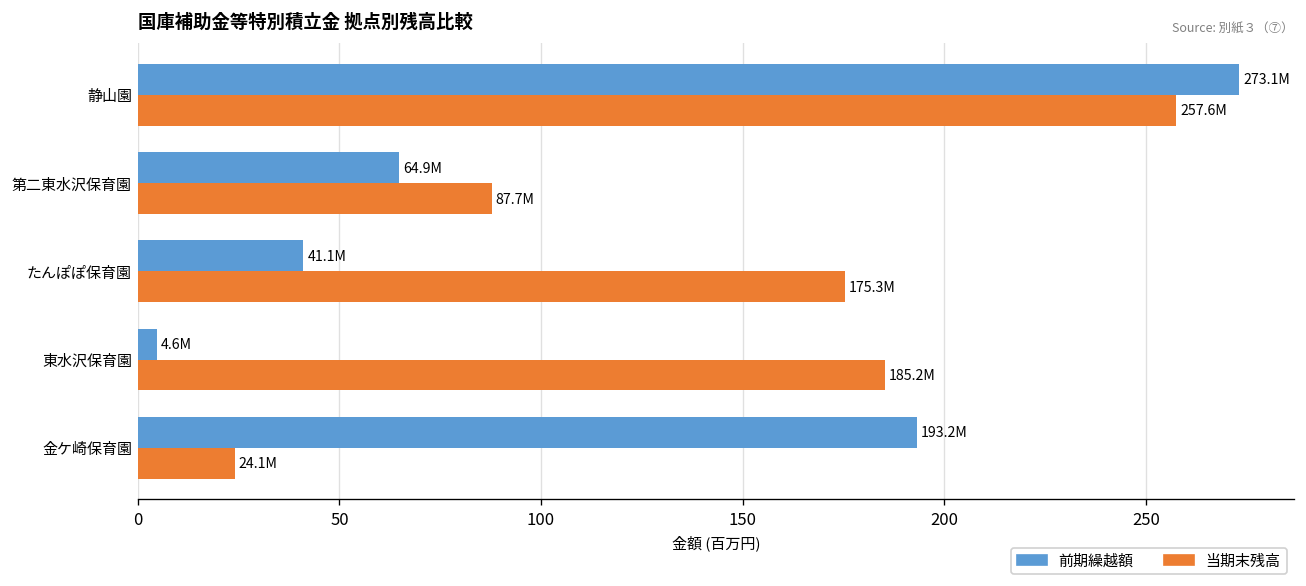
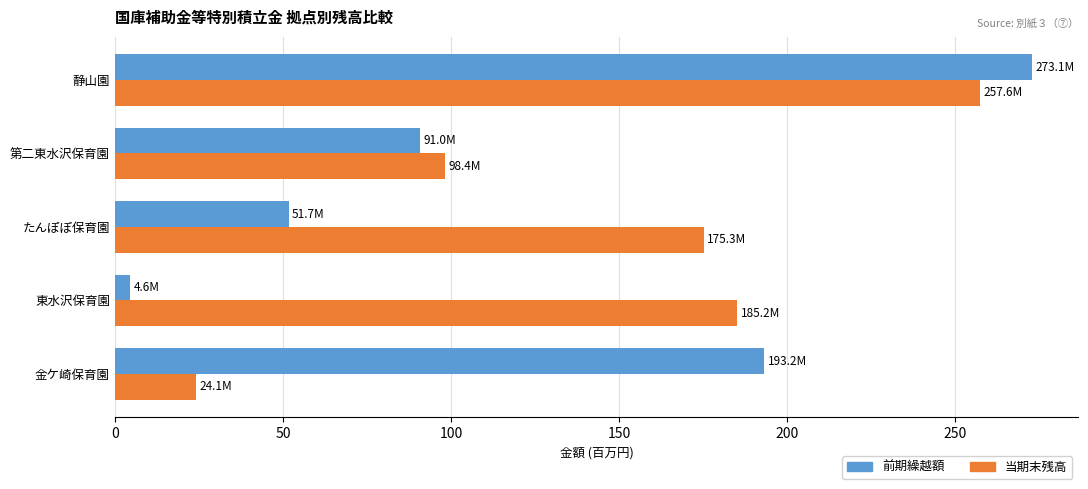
前期繰越額, 第二東水沢保育園: 64.9M -> 91.0M
当期末残高, 第二東水沢保育園: 87.7M -> 98.4M
前期繰越額, たんぽぽ保育園: 41.1M -> 51.7M
